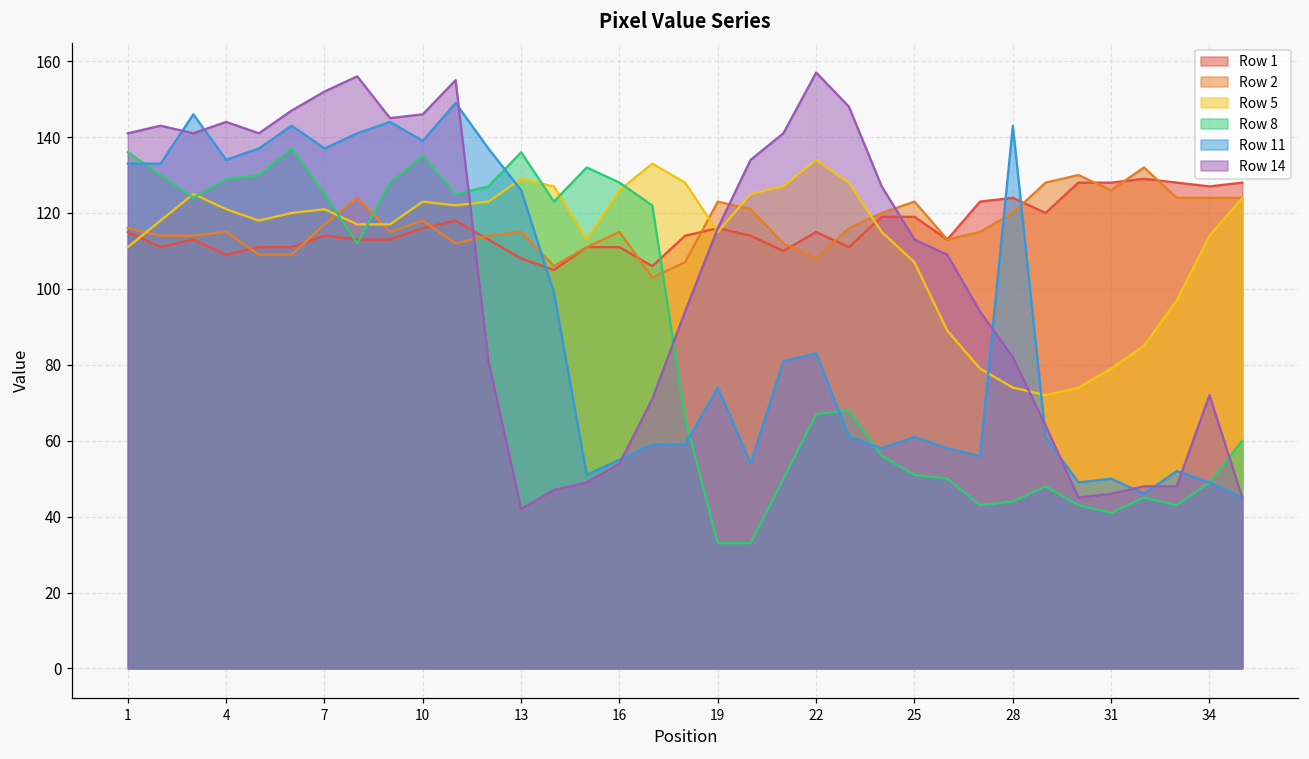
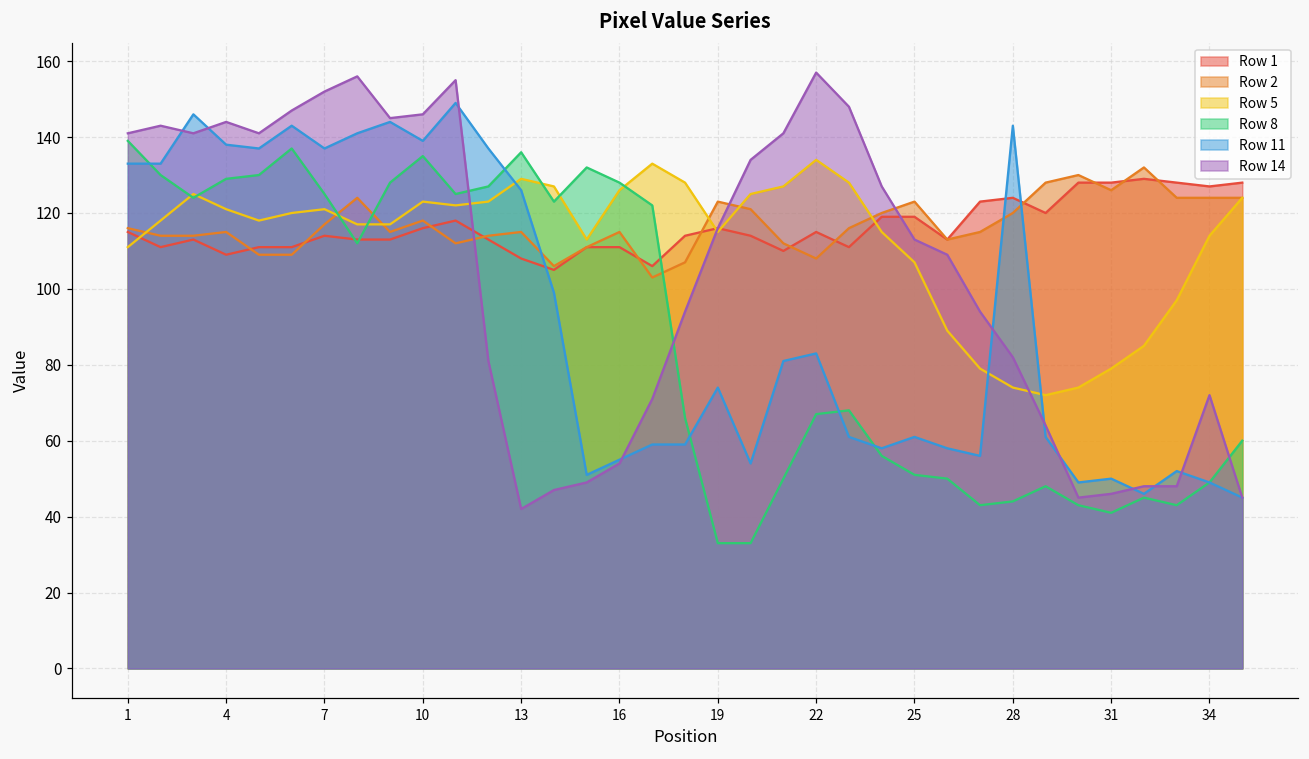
Row 8, 1: 136 -> 139
Row 11, 4: 134 -> 138
